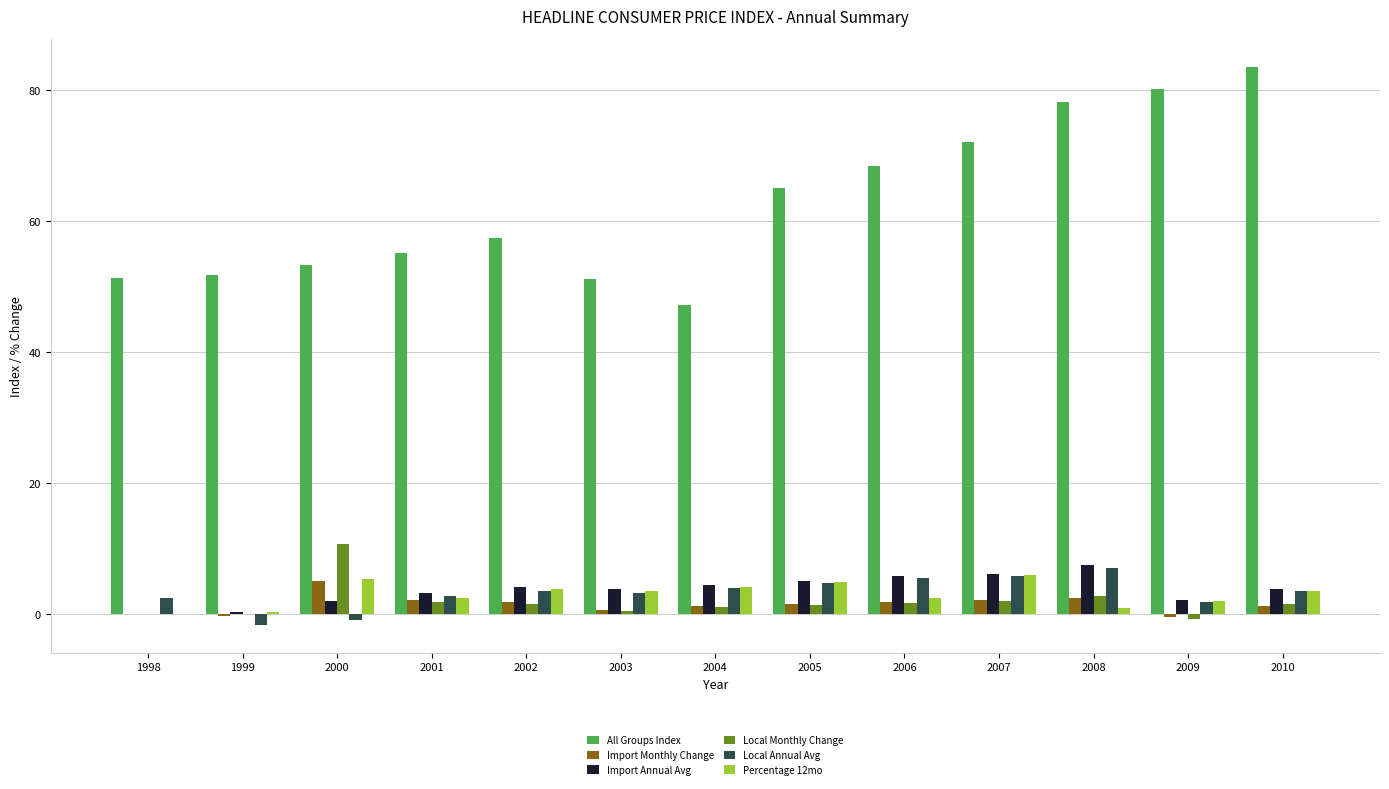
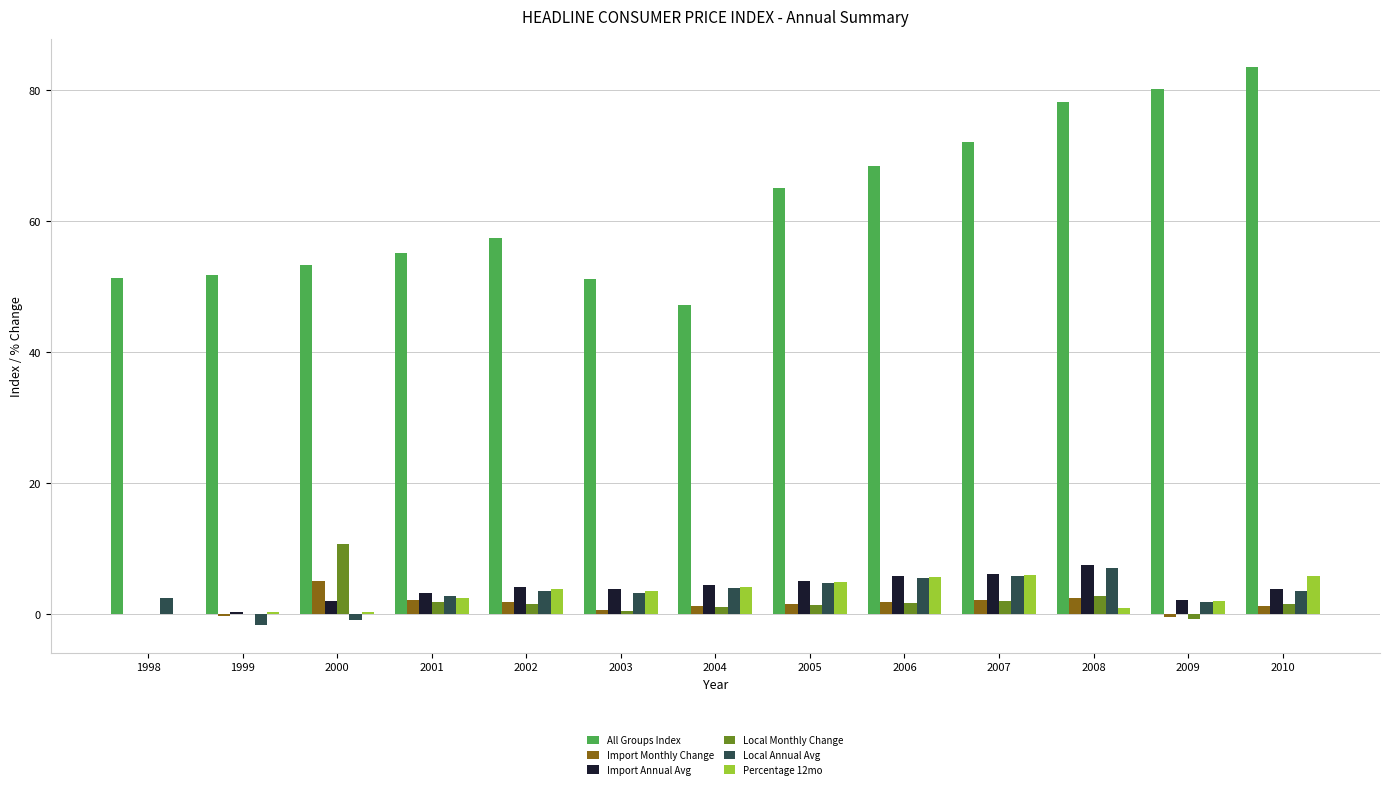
Percentage 12mo, 2000: 5 -> 0
Percentage 12mo, 2006: 2 -> 6
Percentage 12mo, 2010: 4 -> 6
